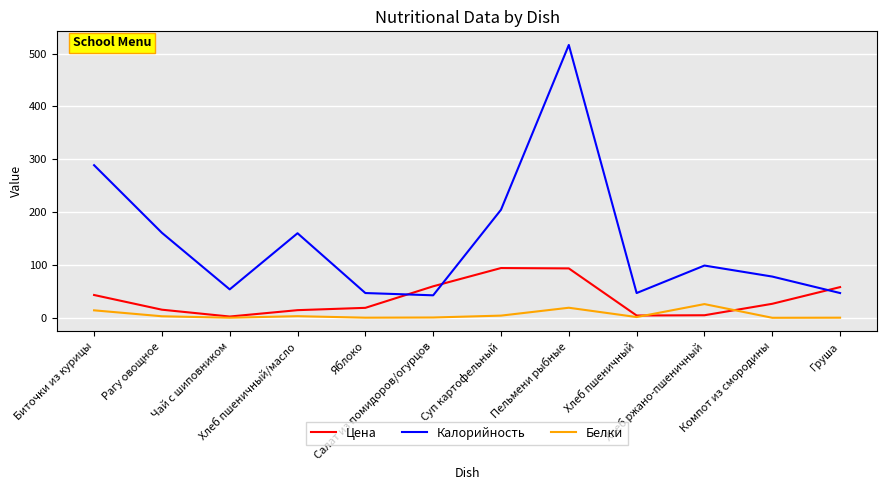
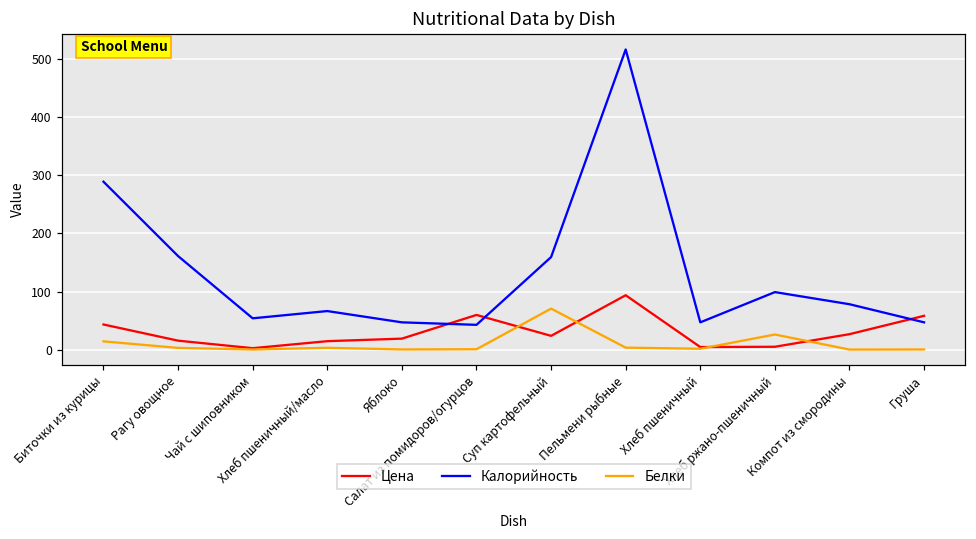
Калорийность, Хлеб пшеничный/масло: 160 -> 70
Цена, Суп картофельный: 90 -> 20
Калорийность, Суп картофельный: 200 -> 160
Белки, Суп картофельный: 0 -> 70
Белки, Пельмени рыбные: 20 -> 0
